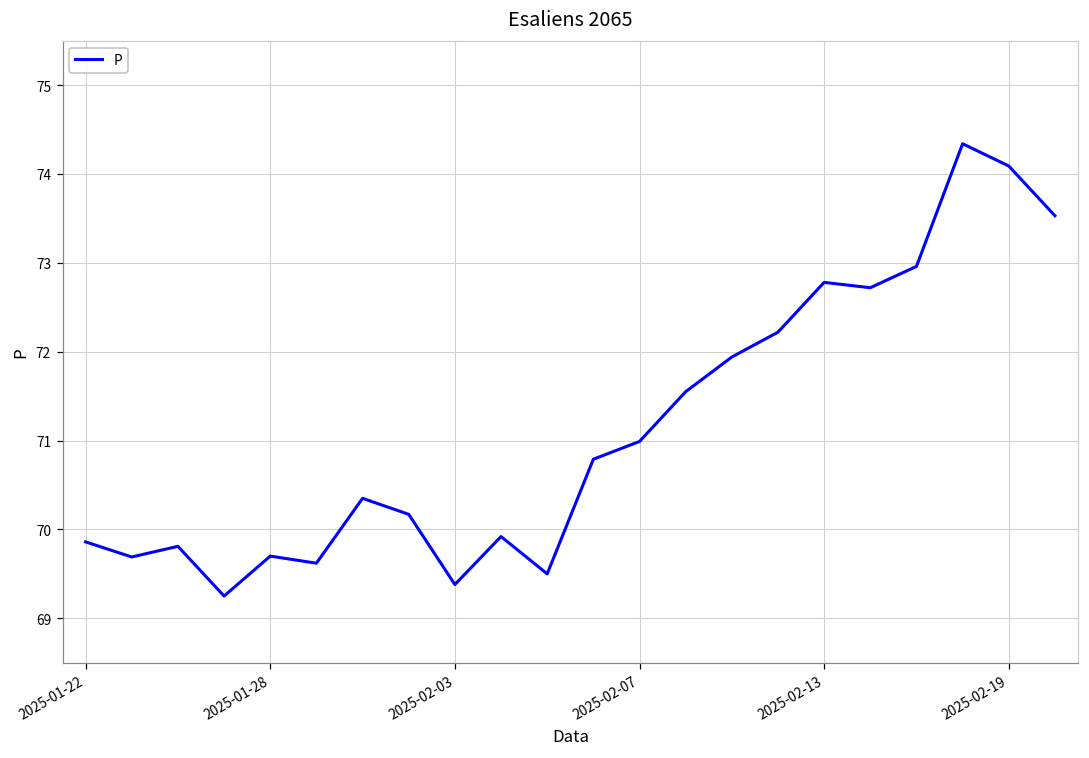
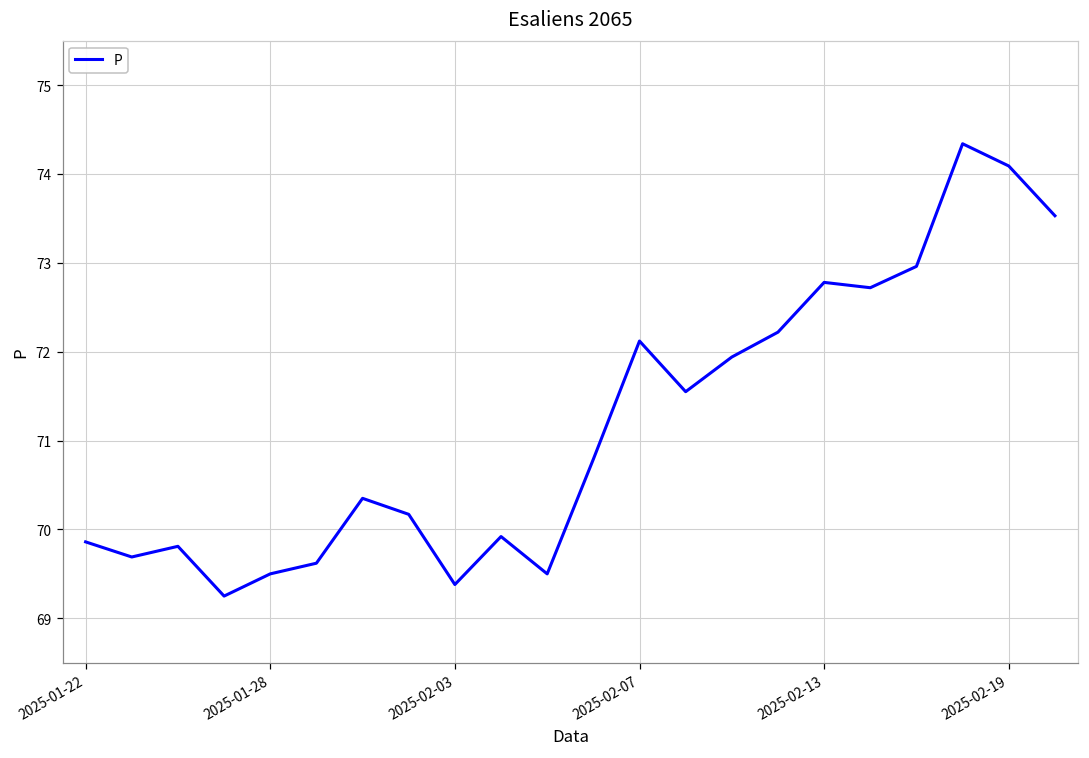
2025-01-28: 69.7 -> 69.5
2025-02-07: 71.0 -> 72.1
